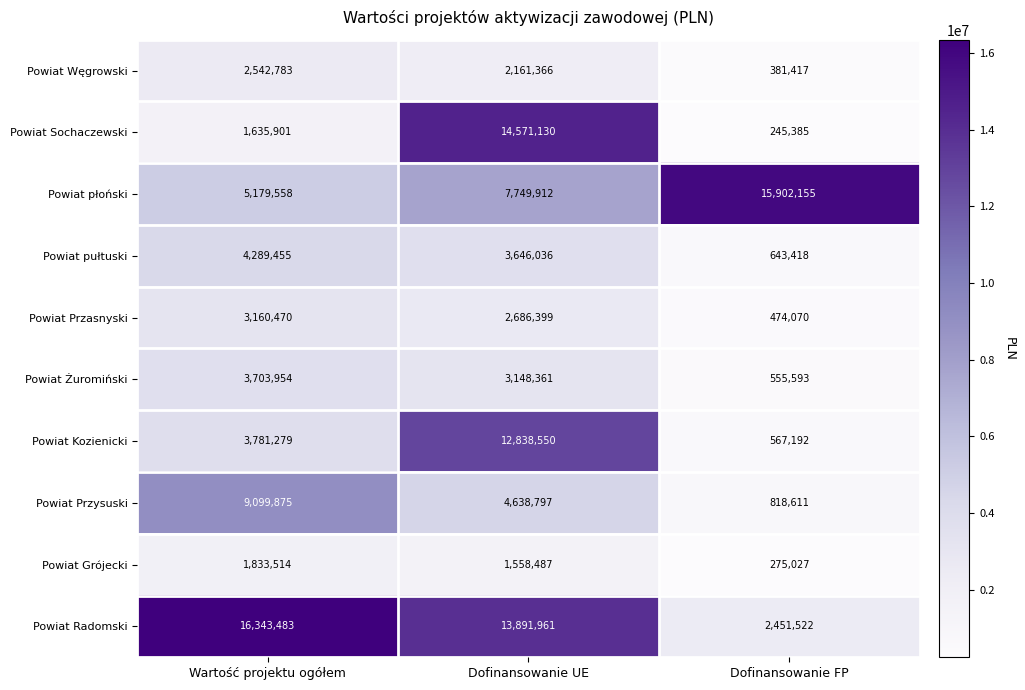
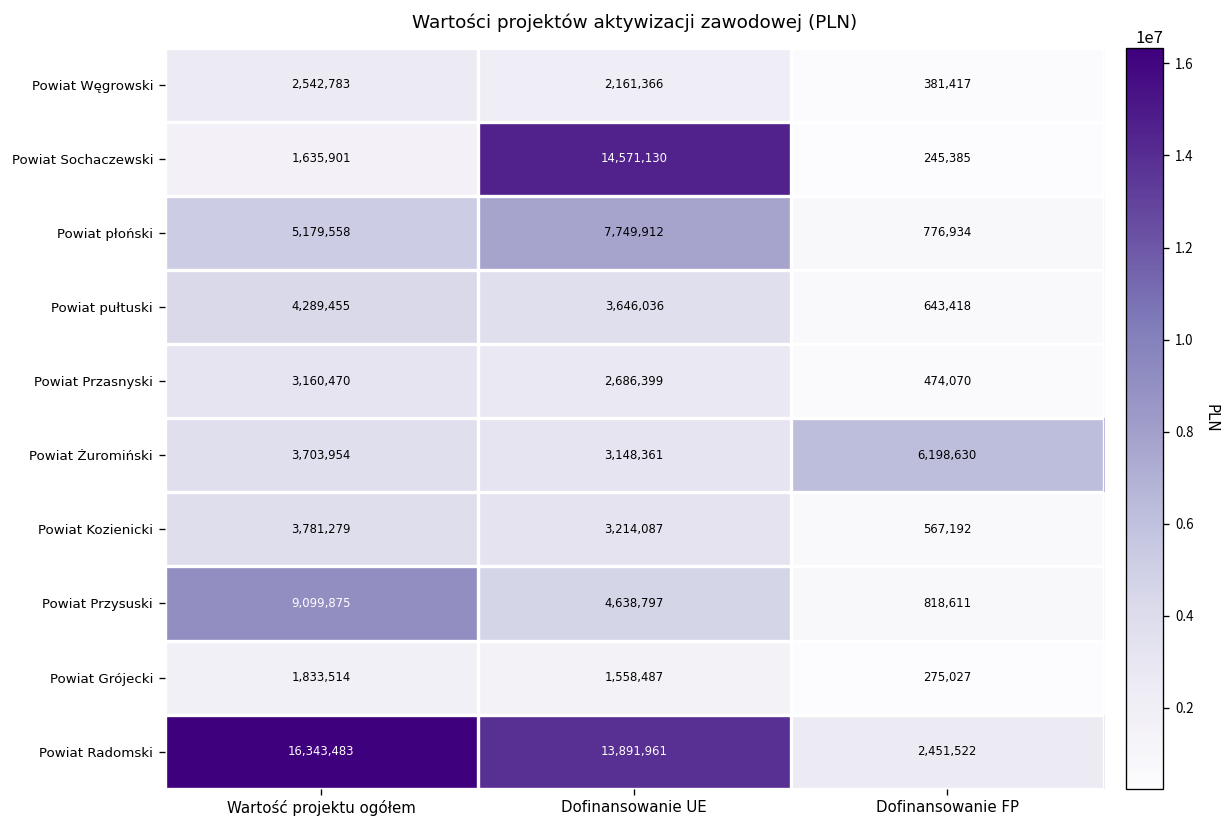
Powiat płoński, Dofinansowanie FP: 15,902,155 -> 776,934
Powiat Żuromiński, Dofinansowanie FP: 555,593 -> 6,198,630
Powiat Kozienicki, Dofinansowanie UE: 12,838,550 -> 3,214,087
